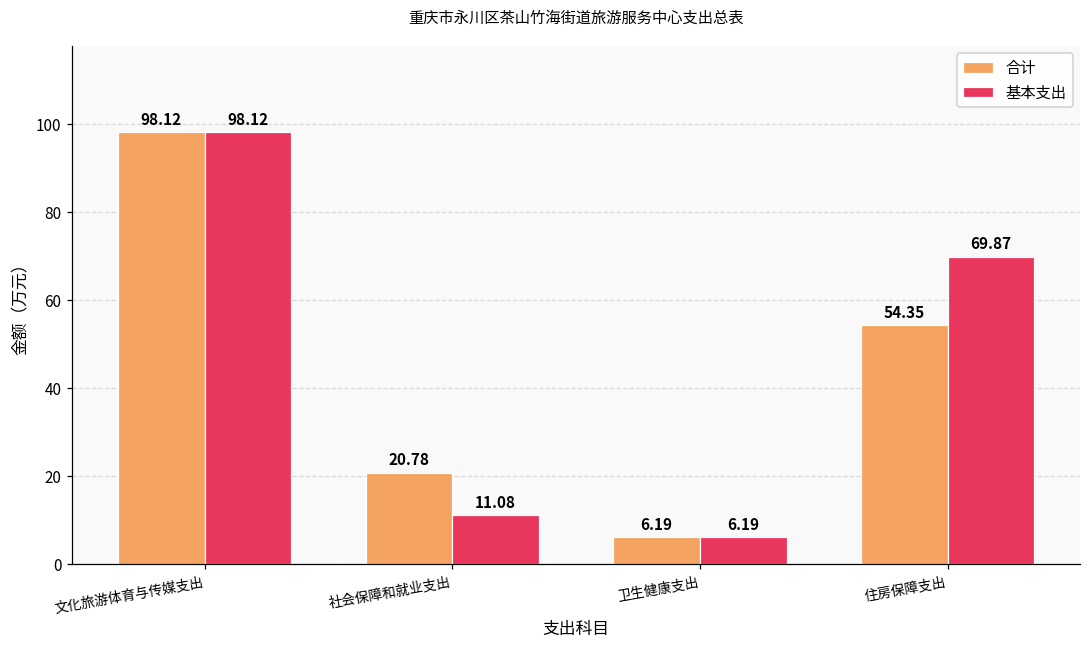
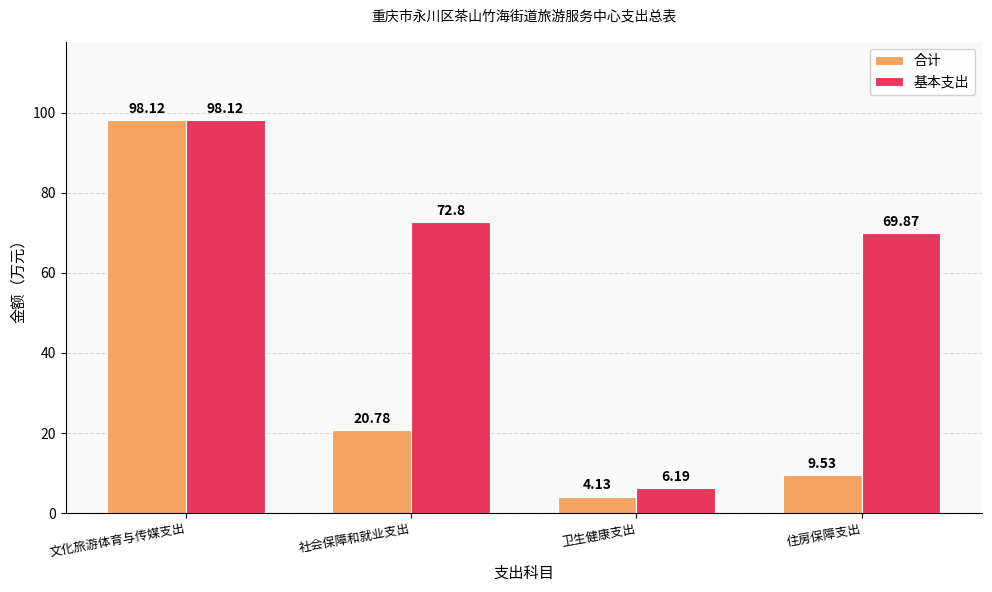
基本支出, 社会保障和就业支出: 11.08 -> 72.8
合计, 卫生健康支出: 6.19 -> 4.13
合计, 住房保障支出: 54.35 -> 9.53
